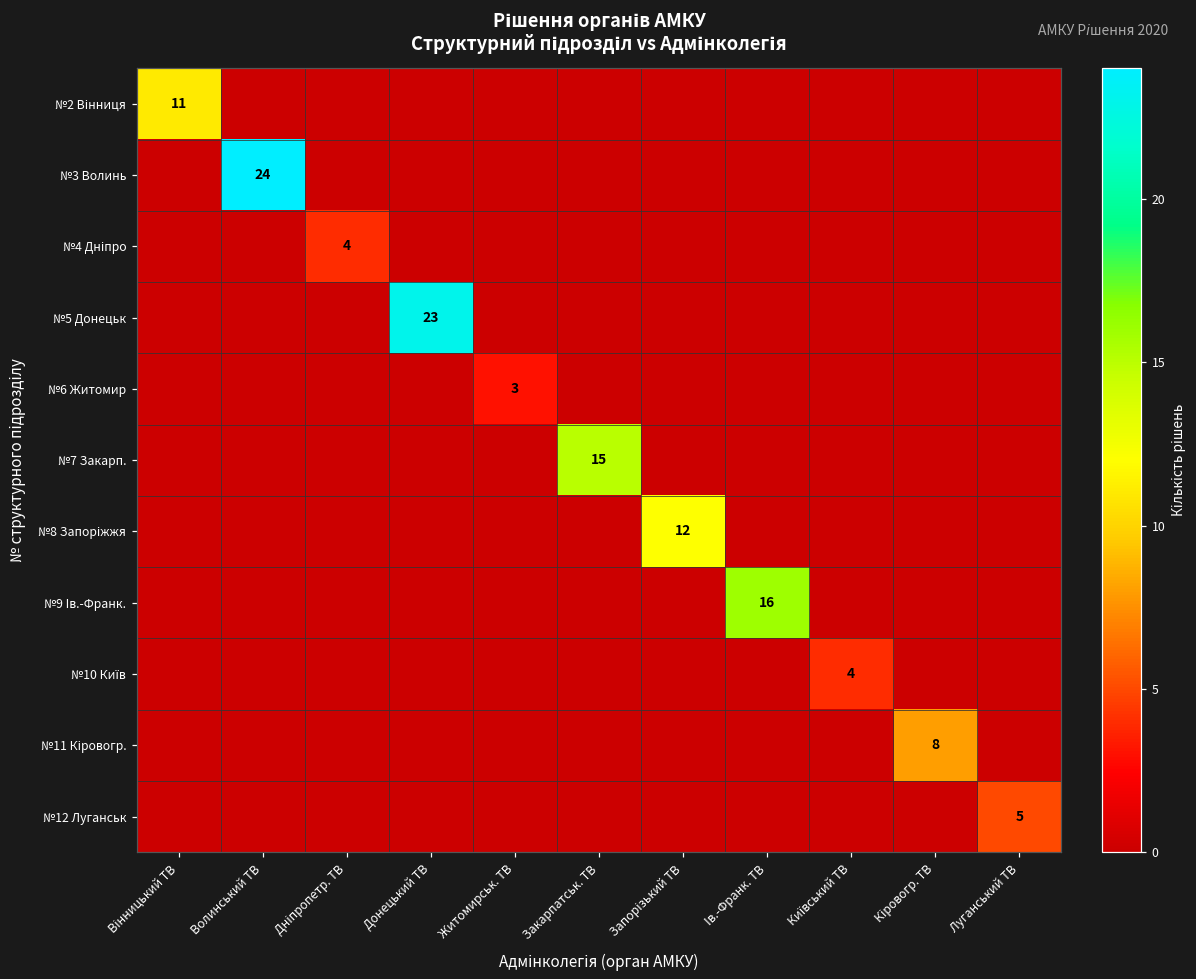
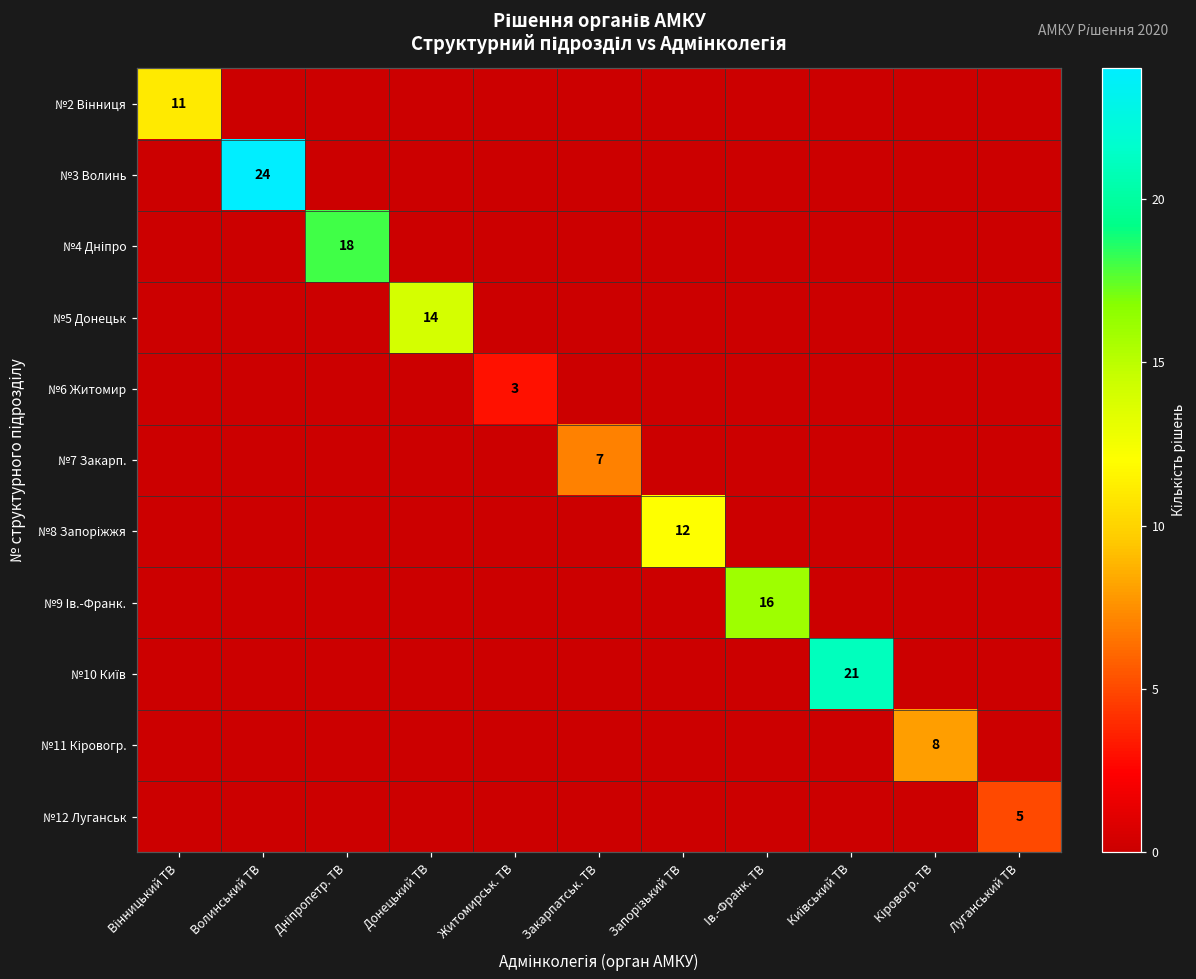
№4 Дніпро, Дніпропетр. ТВ: 4 -> 18
№5 Донецьк, Донецький ТВ: 23 -> 14
№7 Закарп., Закарпатськ. ТВ: 15 -> 7
№10 Київ, Київський ТВ: 4 -> 21
